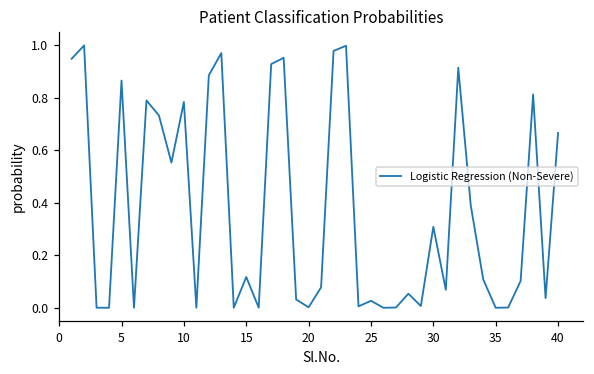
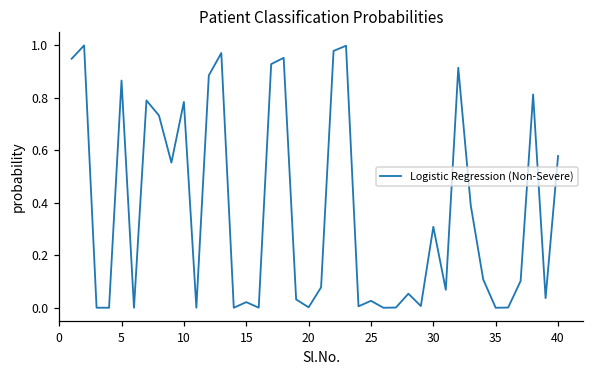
15: 0.12 -> 0.02
40: 0.67 -> 0.58
